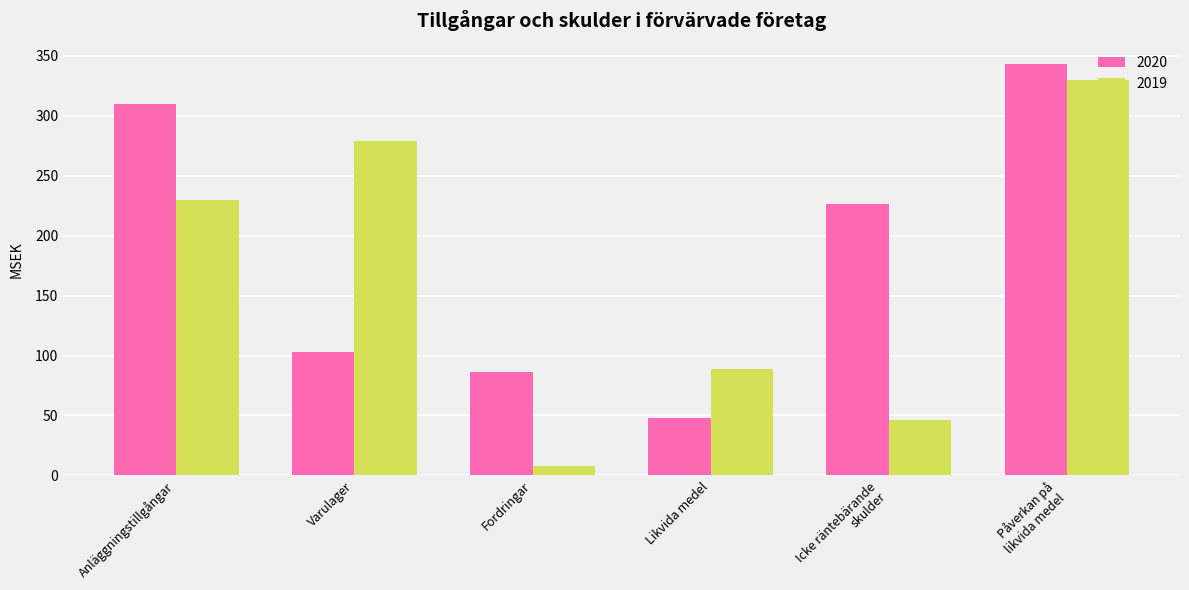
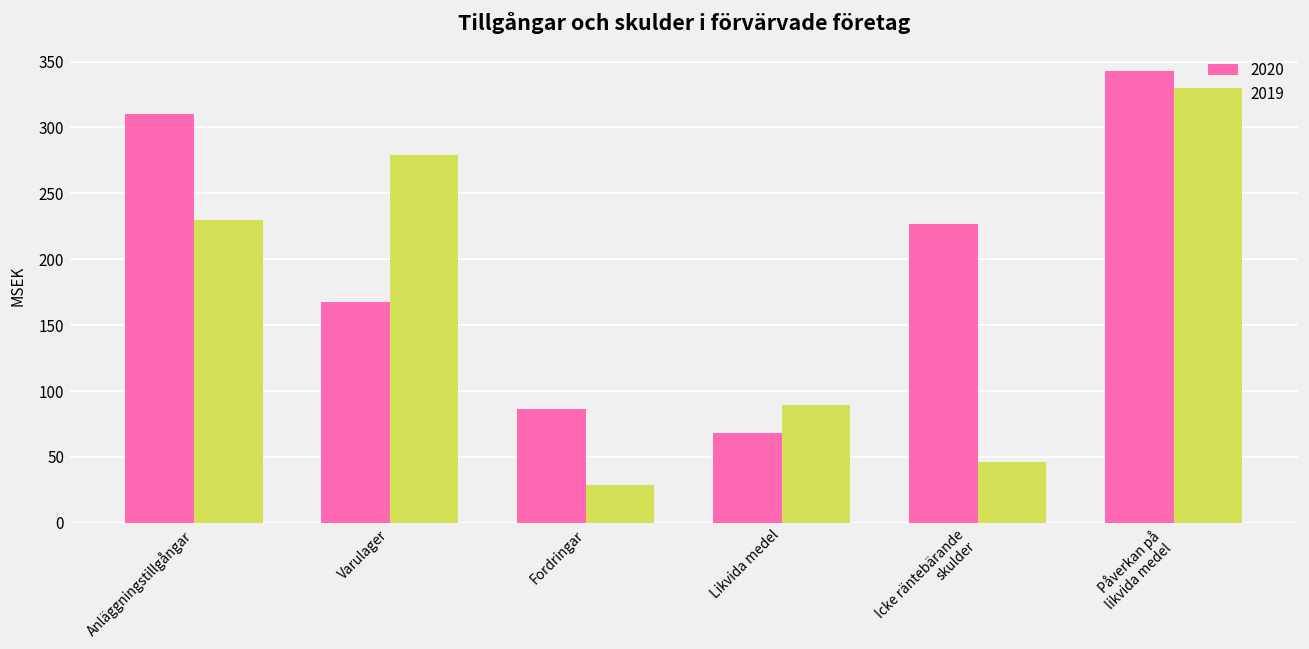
2020, Varulager: 103 -> 168
2019, Fordringar: 8 -> 29
2020, Likvida medel: 48 -> 68
